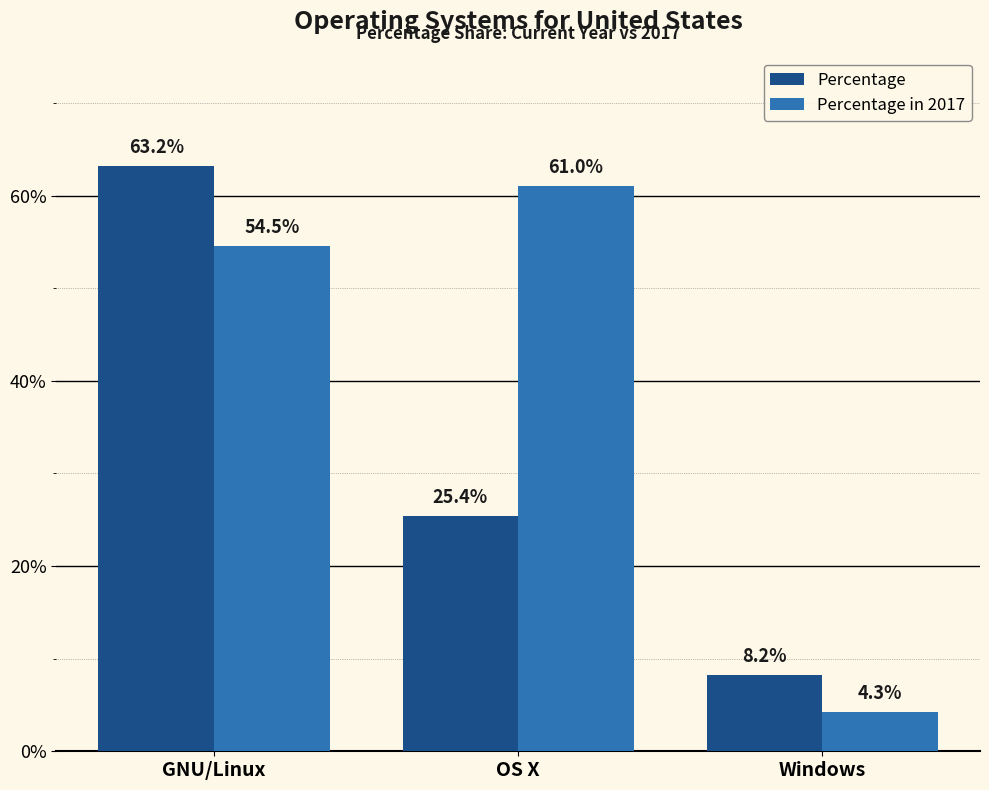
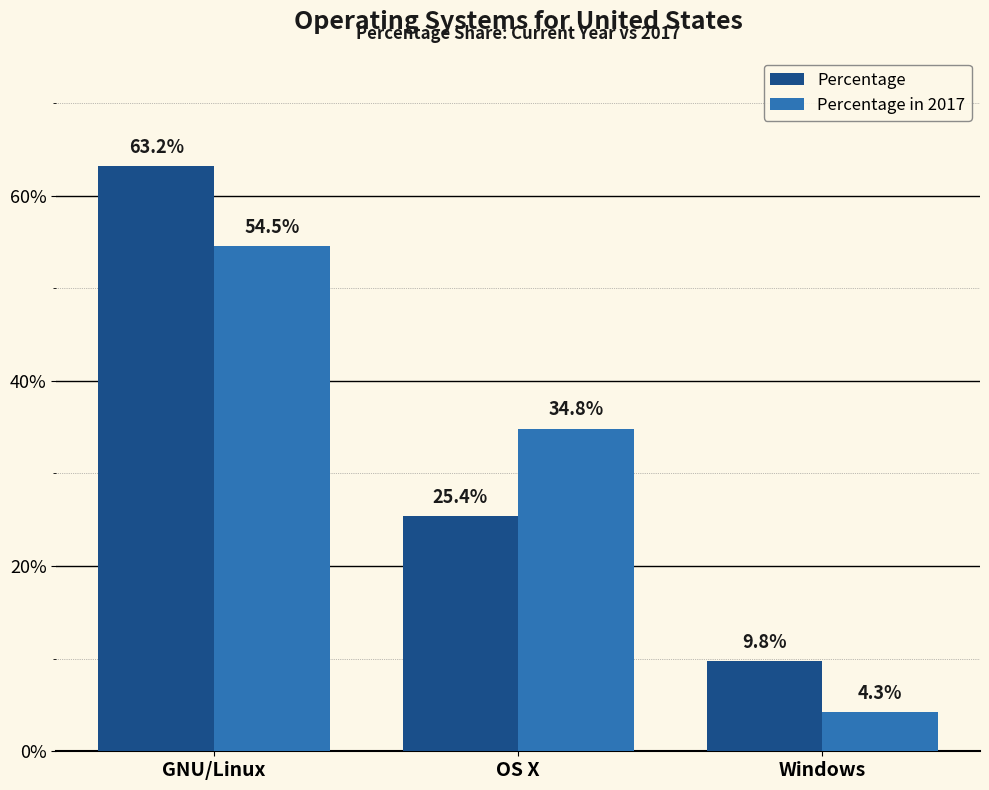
Percentage in 2017, OS X: 61.0% -> 34.8%
Percentage, Windows: 8.2% -> 9.8%
